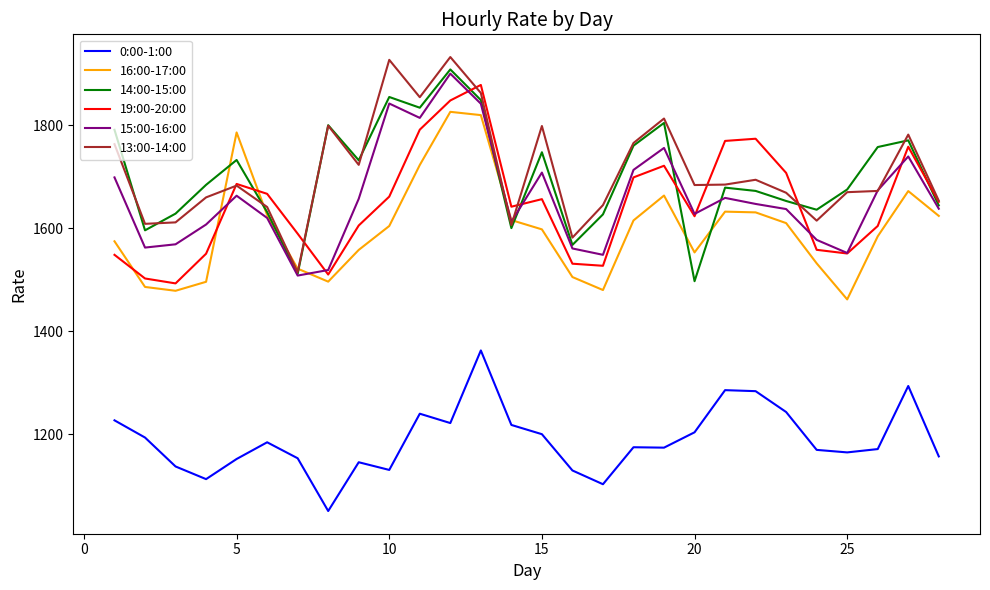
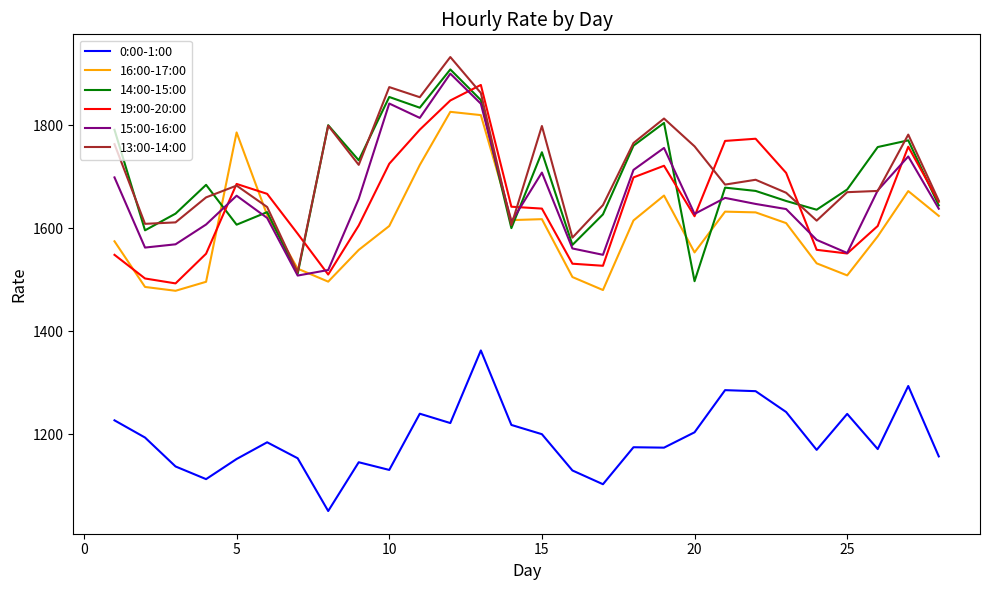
14:00-15:00, 5: 1730 -> 1610
19:00-20:00, 10: 1660 -> 1730
13:00-14:00, 10: 1930 -> 1870
16:00-17:00, 15: 1600 -> 1620
19:00-20:00, 15: 1660 -> 1640
13:00-14:00, 20: 1680 -> 1760
0:00-1:00, 25: 1160 -> 1240
16:00-17:00, 25: 1460 -> 1510
